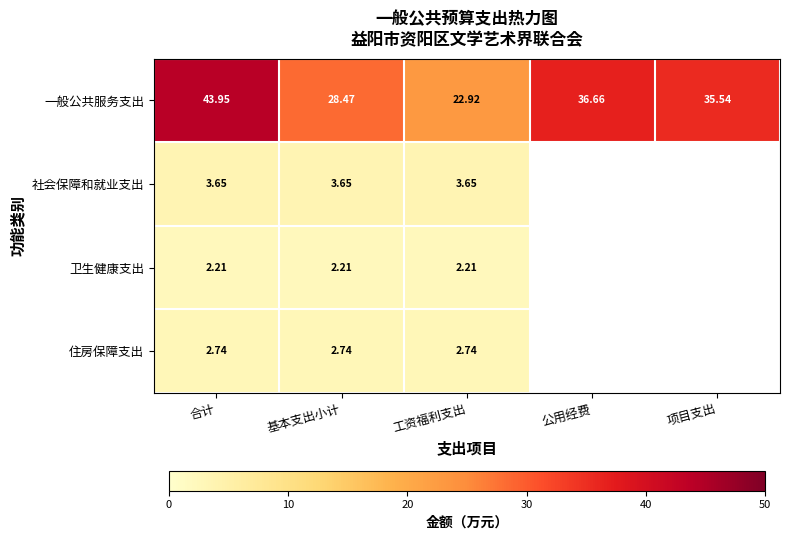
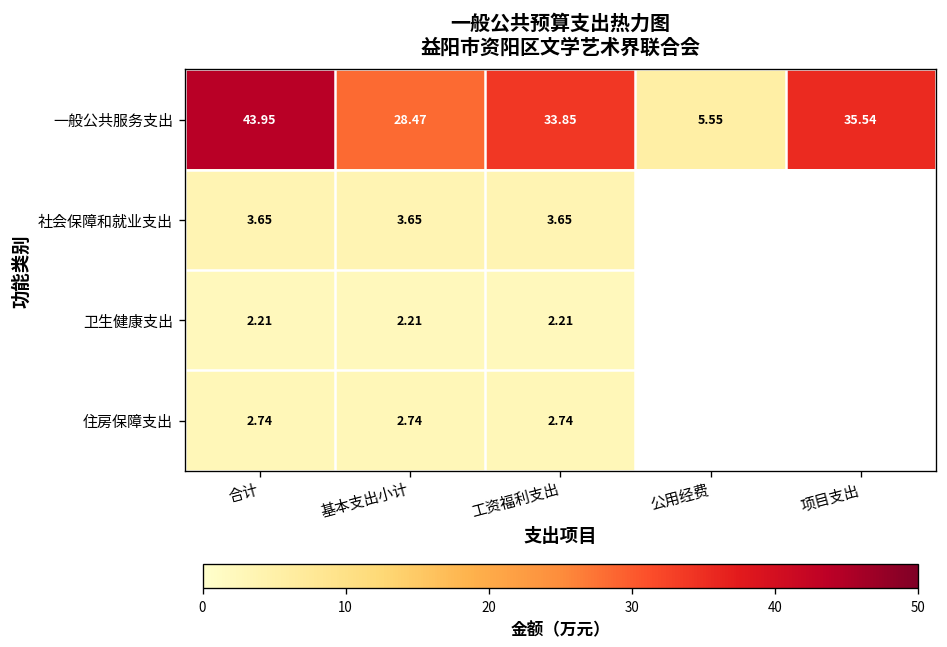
一般公共服务支出, 工资福利支出: 22.92 -> 33.85
一般公共服务支出, 公用经费: 36.66 -> 5.55
